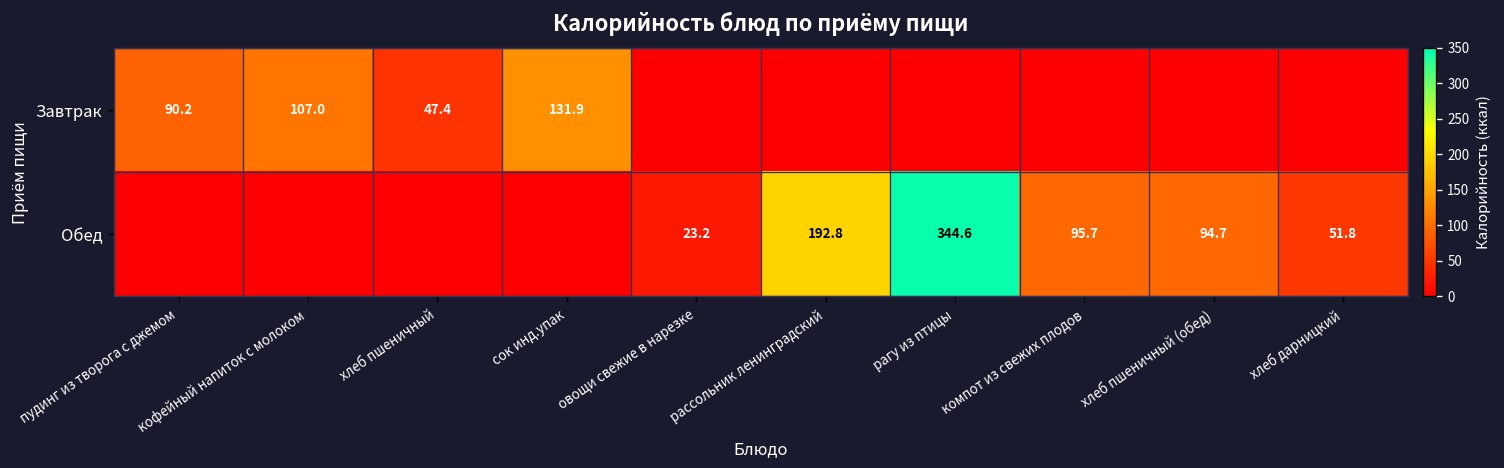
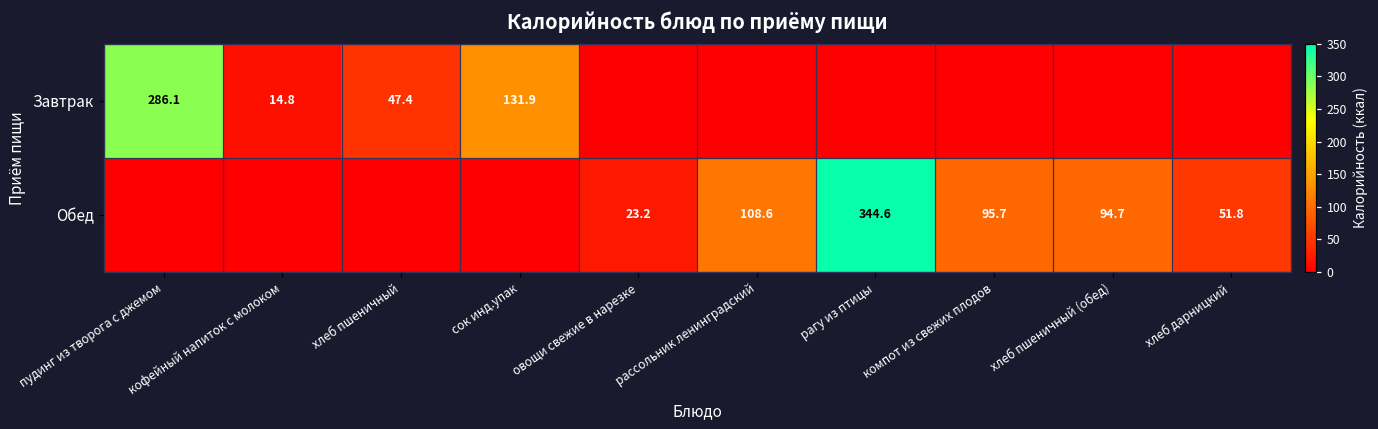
Завтрак, пудинг из творога с джемом: 90.2 -> 286.1
Завтрак, кофейный напиток с молоком: 107.0 -> 14.8
Обед, рассольник ленинградский: 192.8 -> 108.6
